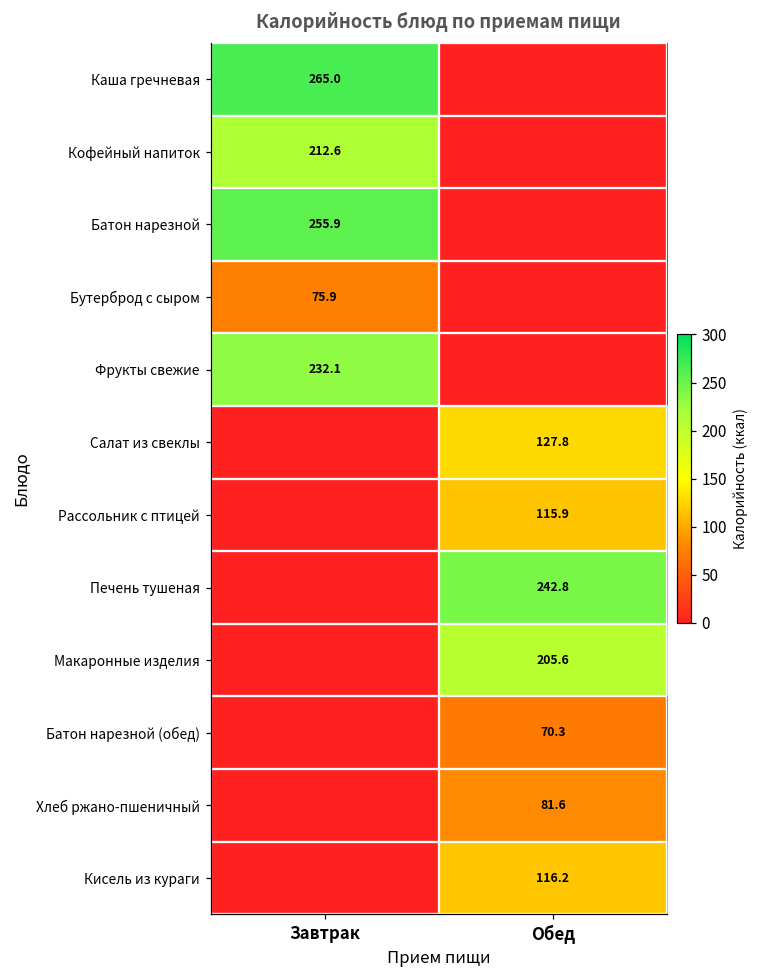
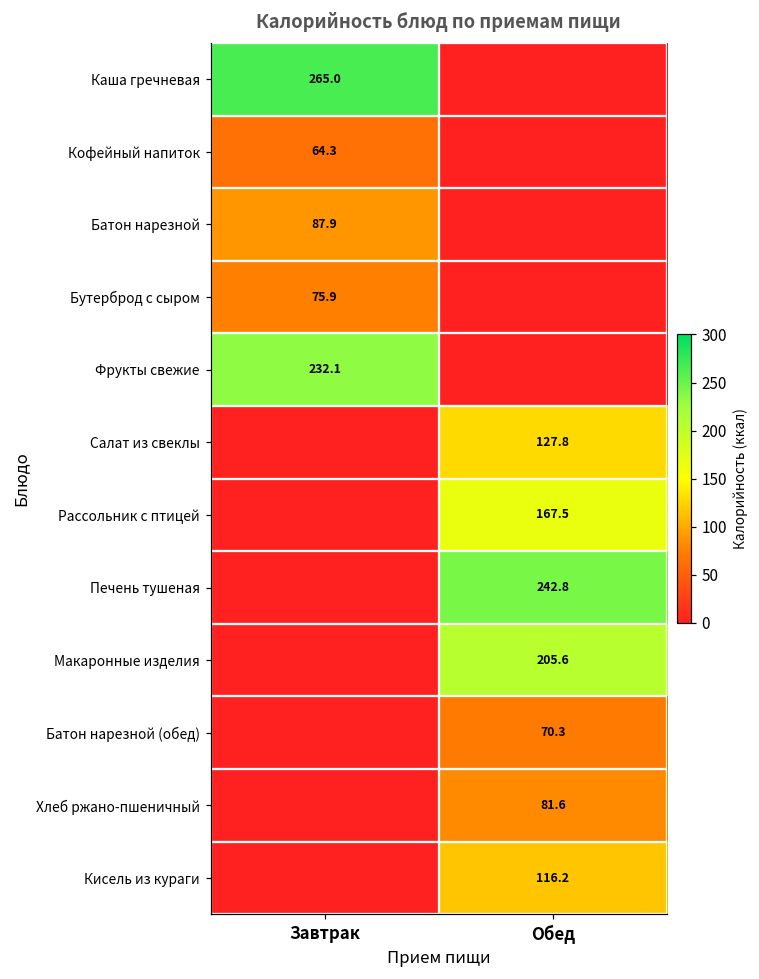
Кофейный напиток, Завтрак: 212.6 -> 64.3
Батон нарезной, Завтрак: 255.9 -> 87.9
Рассольник с птицей, Обед: 115.9 -> 167.5
